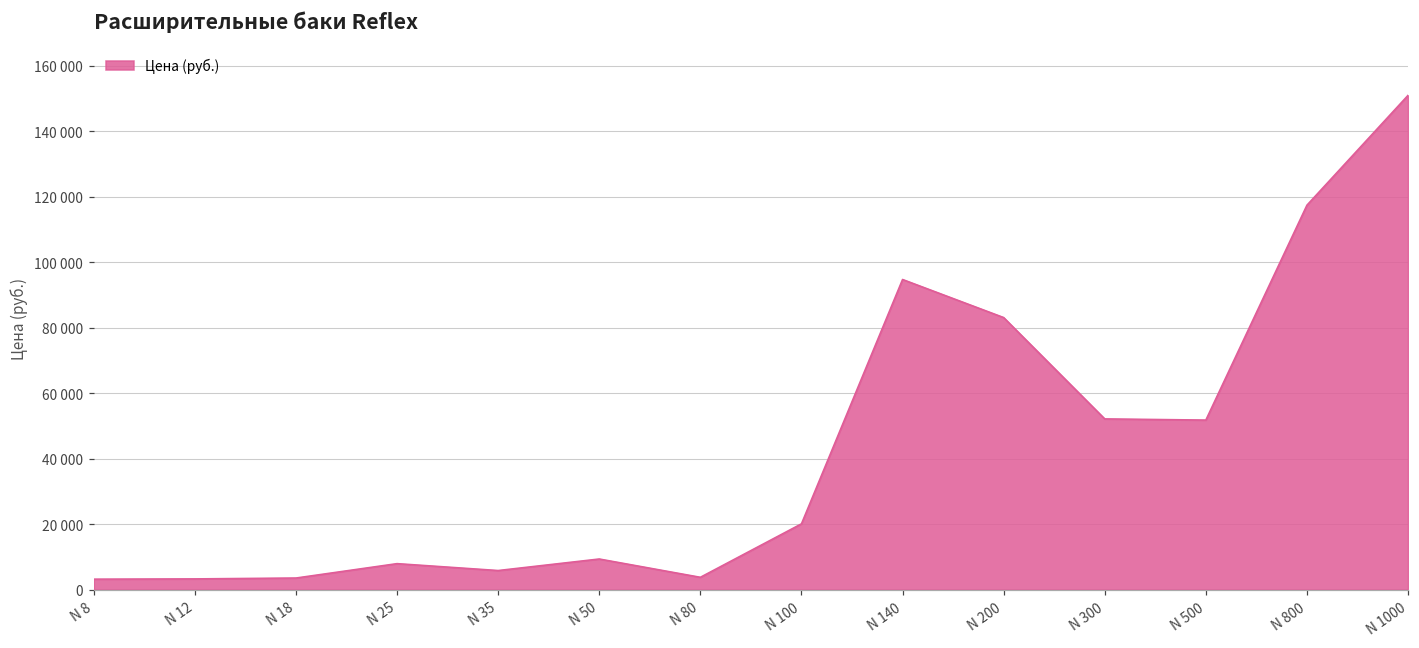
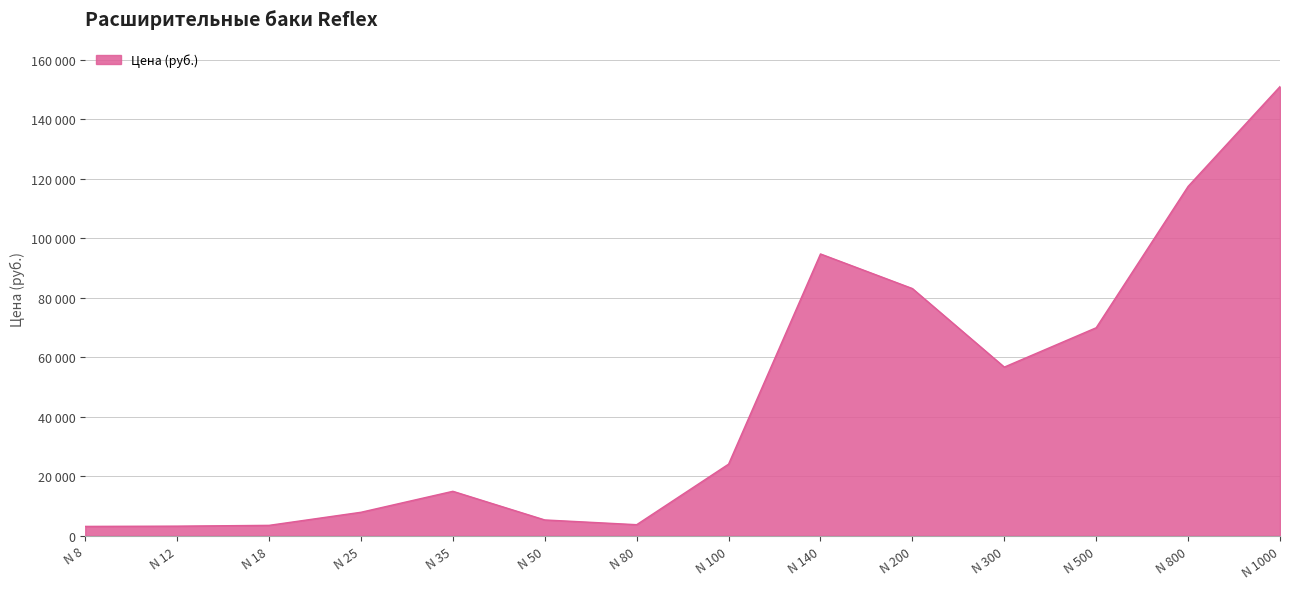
N 35: 6000 -> 15000
N 50: 9000 -> 5000
N 100: 20000 -> 24000
N 300: 52000 -> 57000
N 500: 52000 -> 70000
